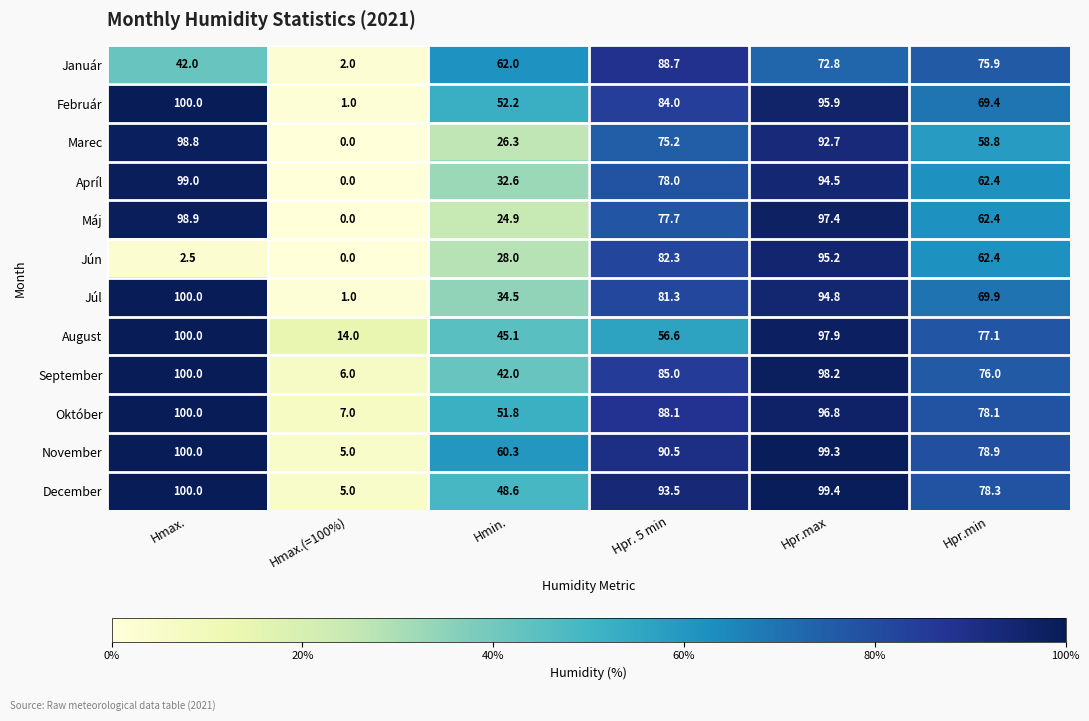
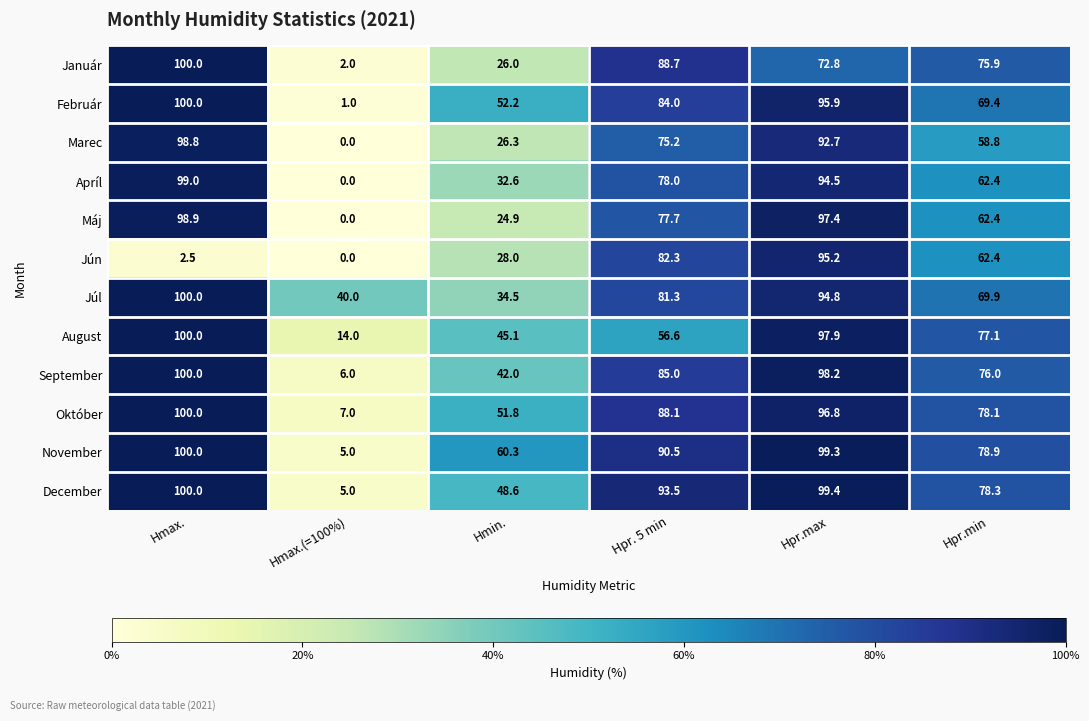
Január, Hmax.: 42.0 -> 100.0
Január, Hmin.: 62.0 -> 26.0
Júl, Hmax.(=100%): 1.0 -> 40.0
